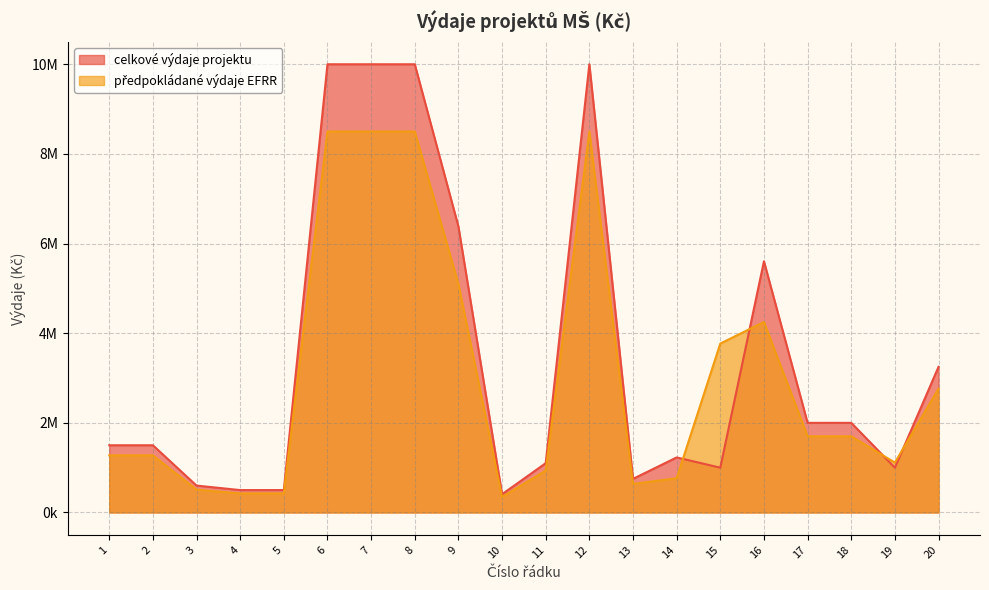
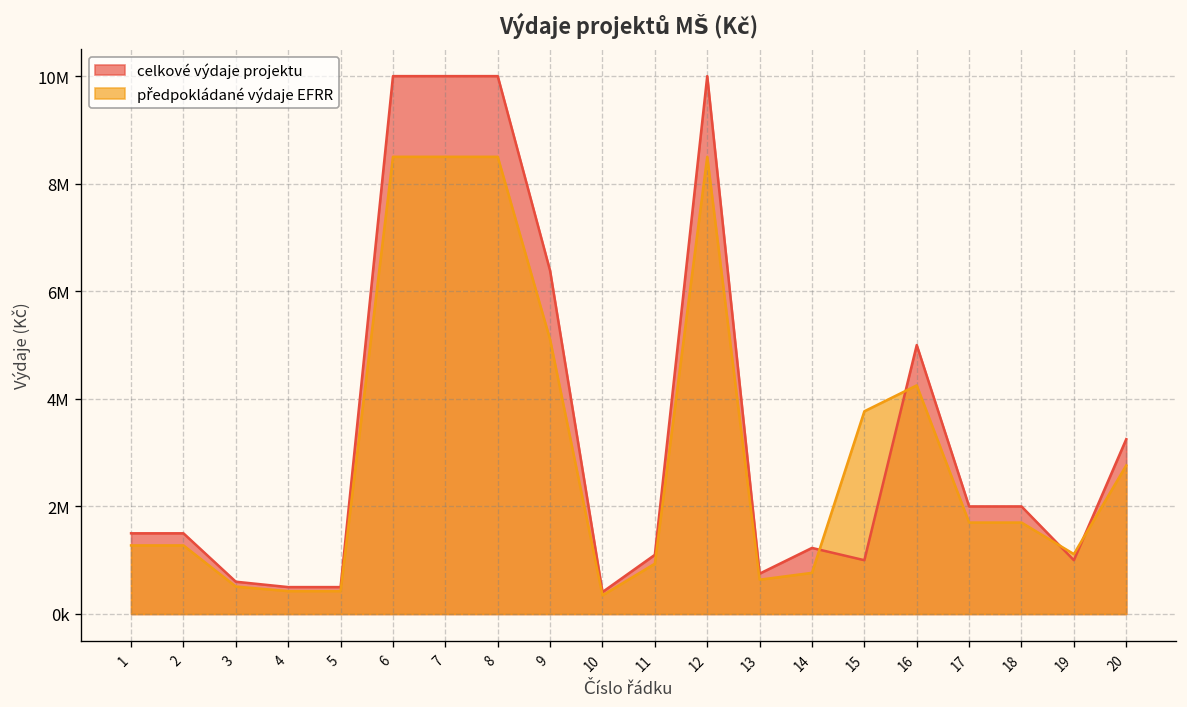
celkové výdaje projektu, 16: 5600000 -> 5000000
